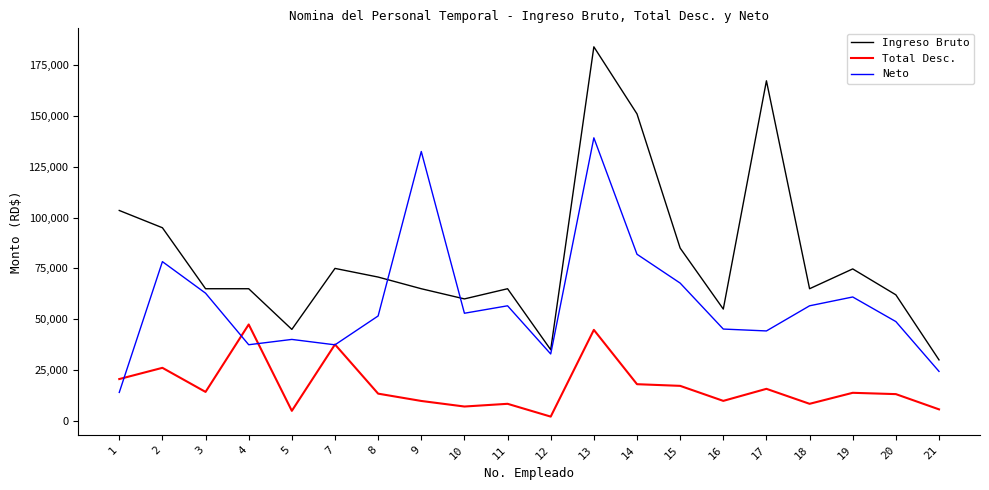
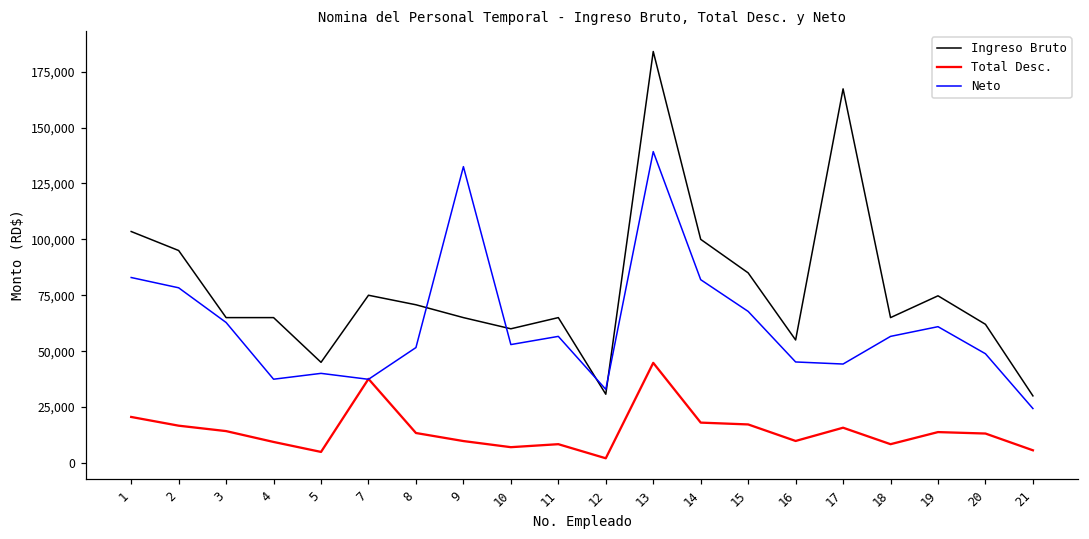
Neto, 1: 14,000 -> 83,000
Total Desc., 2: 26,000 -> 17,000
Total Desc., 4: 47,000 -> 9,000
Ingreso Bruto, 12: 35,000 -> 31,000
Ingreso Bruto, 14: 151,000 -> 100,000
